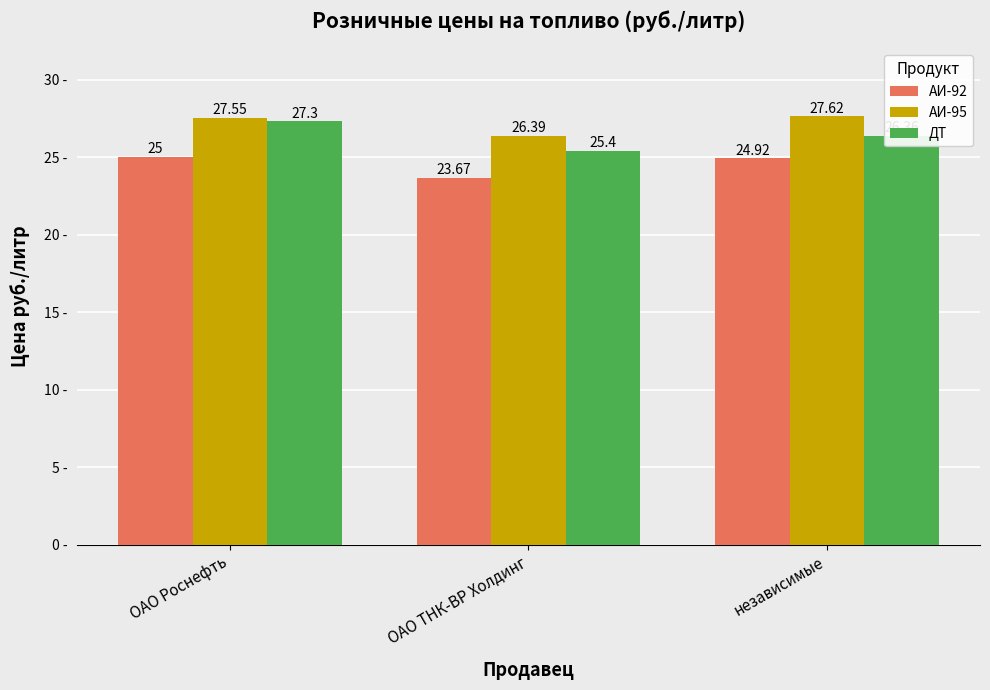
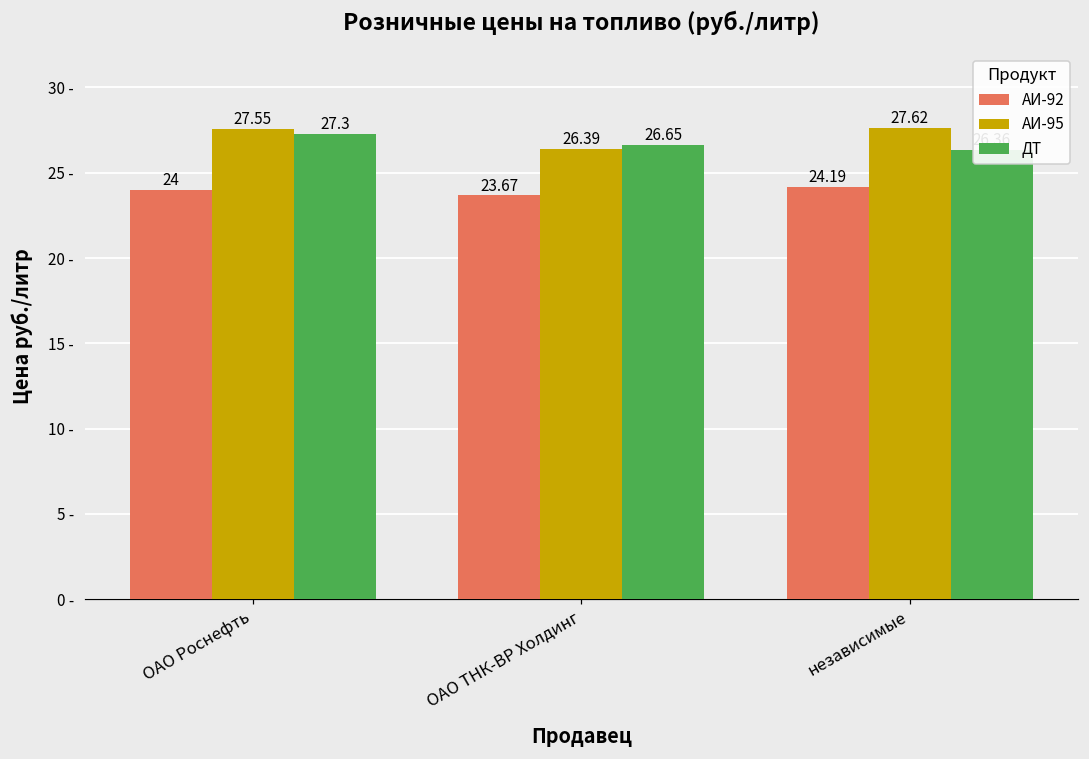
АИ-92, ОАО Роснефть: 25 -> 24
ДТ, ОАО ТНК-ВР Холдинг: 25.4 -> 26.65
АИ-92, независимые: 24.92 -> 24.19
